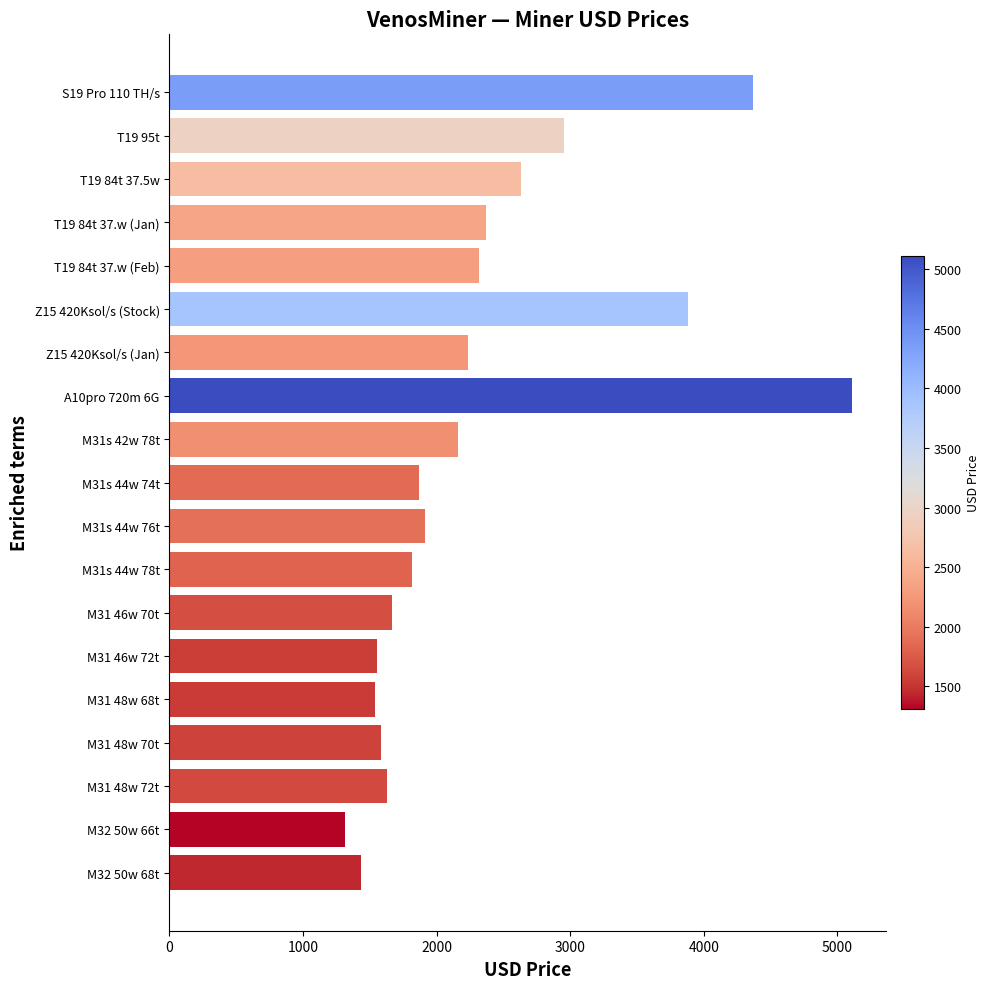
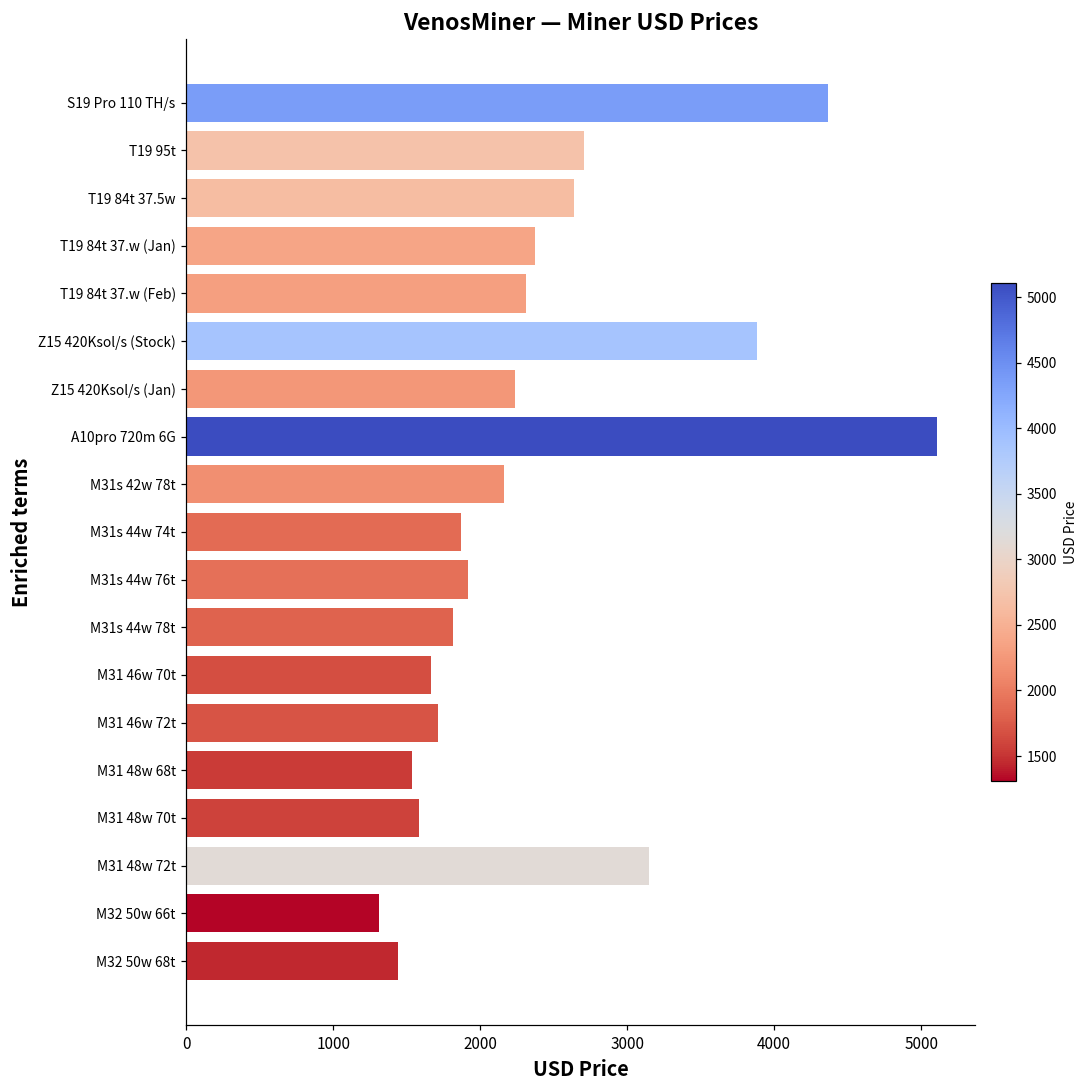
T19 95t: 2950 -> 2710
M31 46w 72t: 1560 -> 1710
M31 48w 72t: 1630 -> 3150
